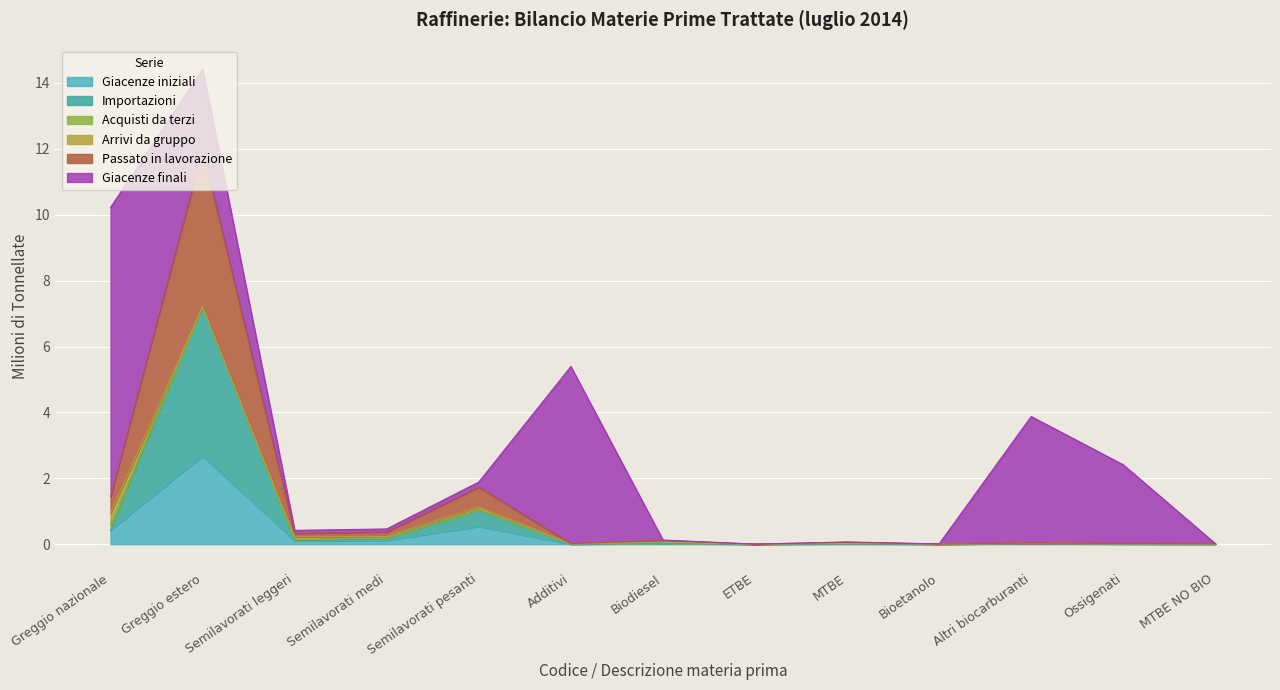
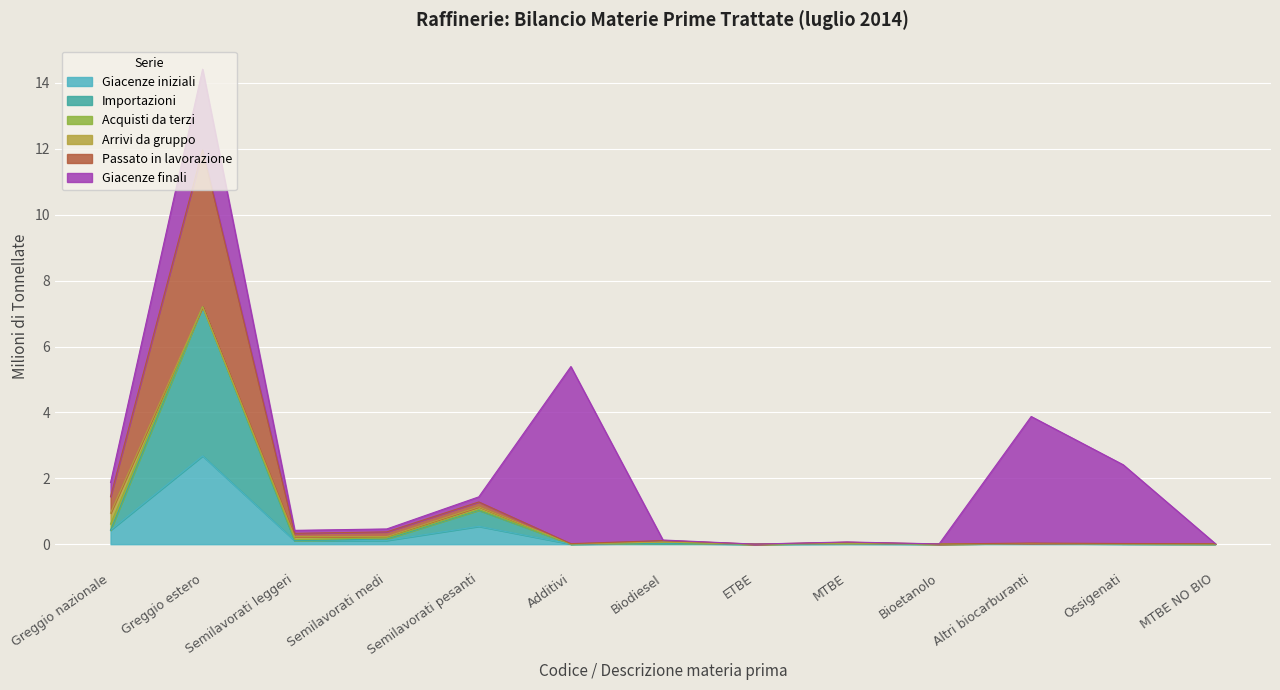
Giacenze finali, Greggio nazionale: 8.8 -> 0.4
Passato in lavorazione, Semilavorati pesanti: 0.6 -> 0.1
